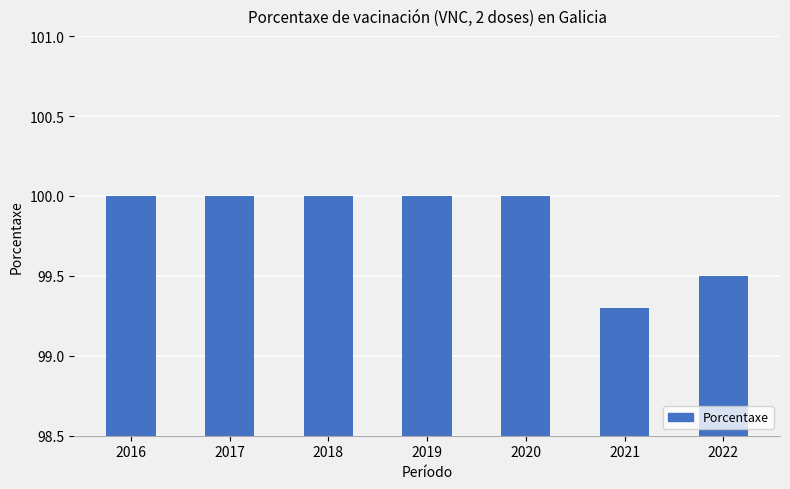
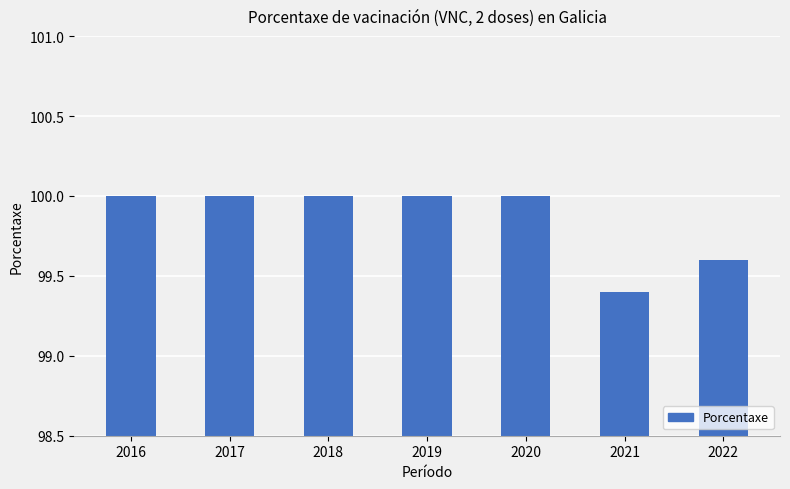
2021: 99.3 -> 99.4
2022: 99.5 -> 99.6
